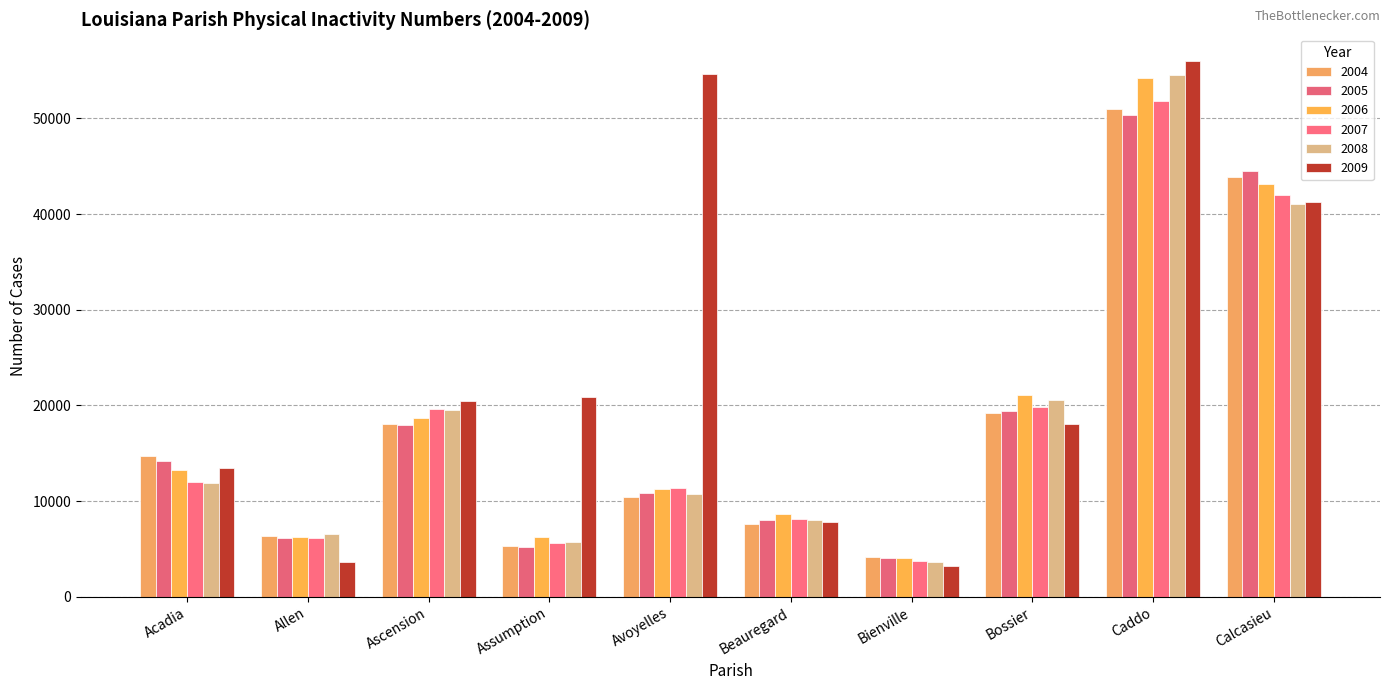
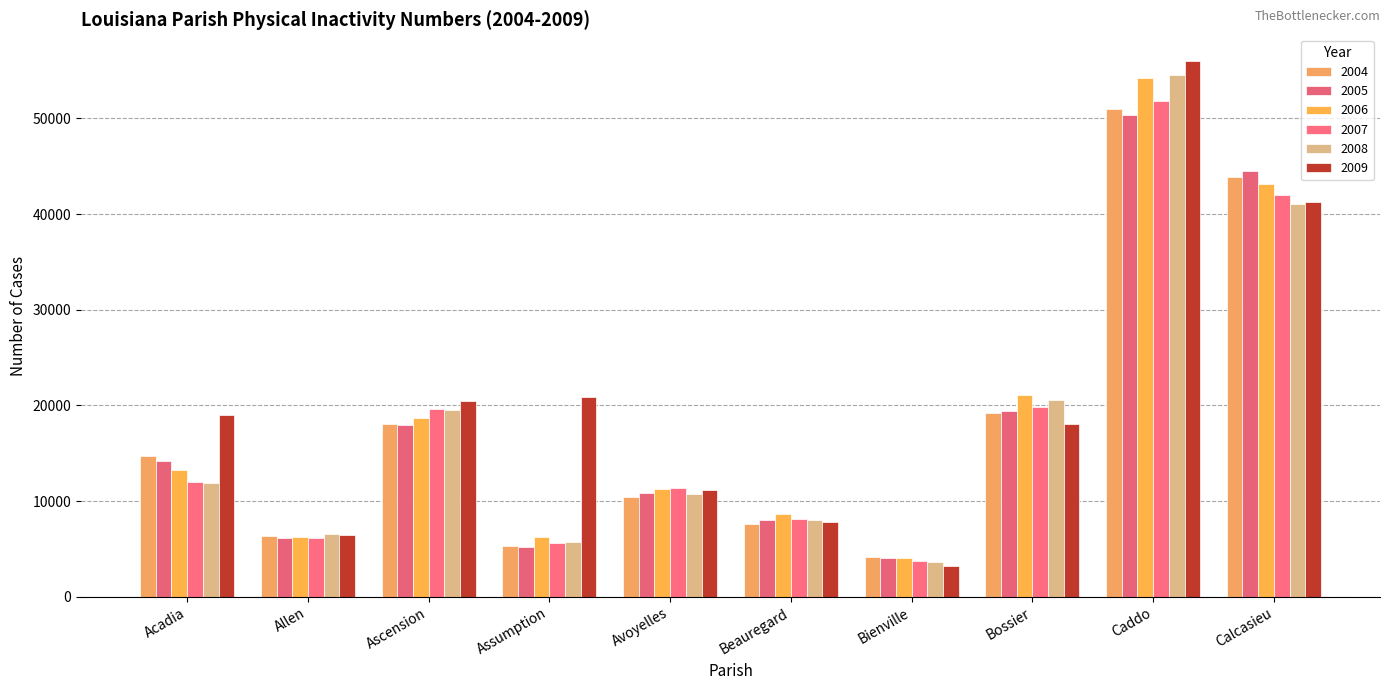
2009, Acadia: 13000 -> 19000
2009, Allen: 4000 -> 6000
2009, Avoyelles: 55000 -> 11000
